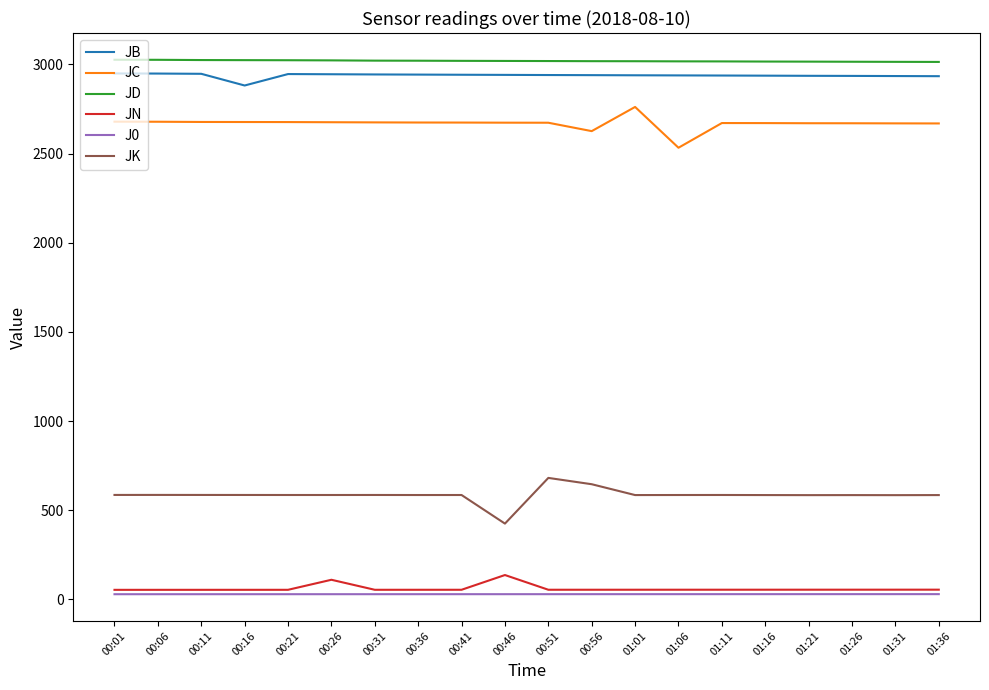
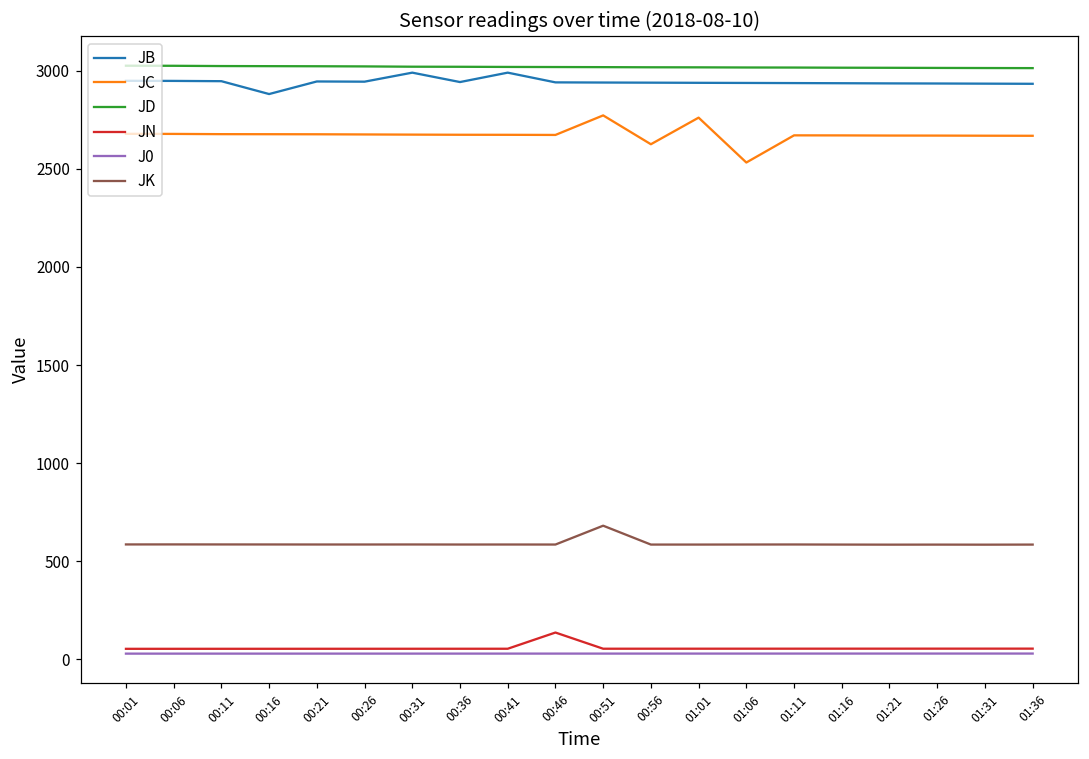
JN, 00:26: 110 -> 50
JB, 00:31: 2940 -> 2990
JB, 00:41: 2940 -> 2990
JK, 00:46: 420 -> 580
JC, 00:51: 2670 -> 2770
JK, 00:56: 650 -> 580
